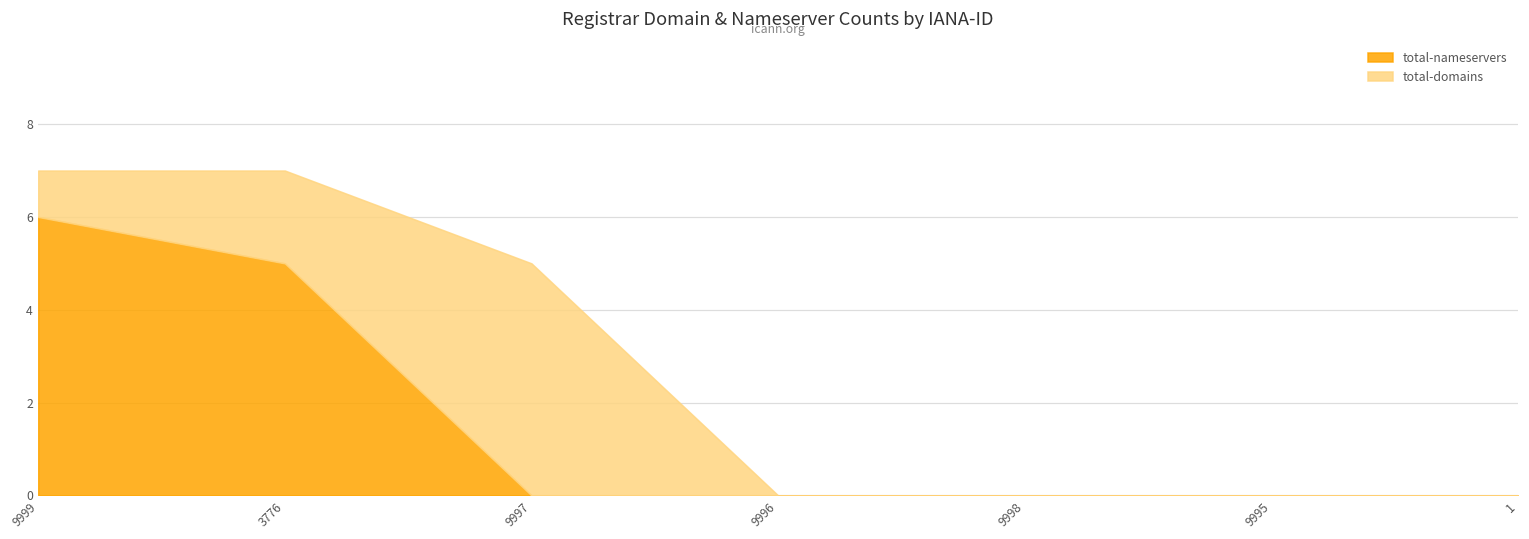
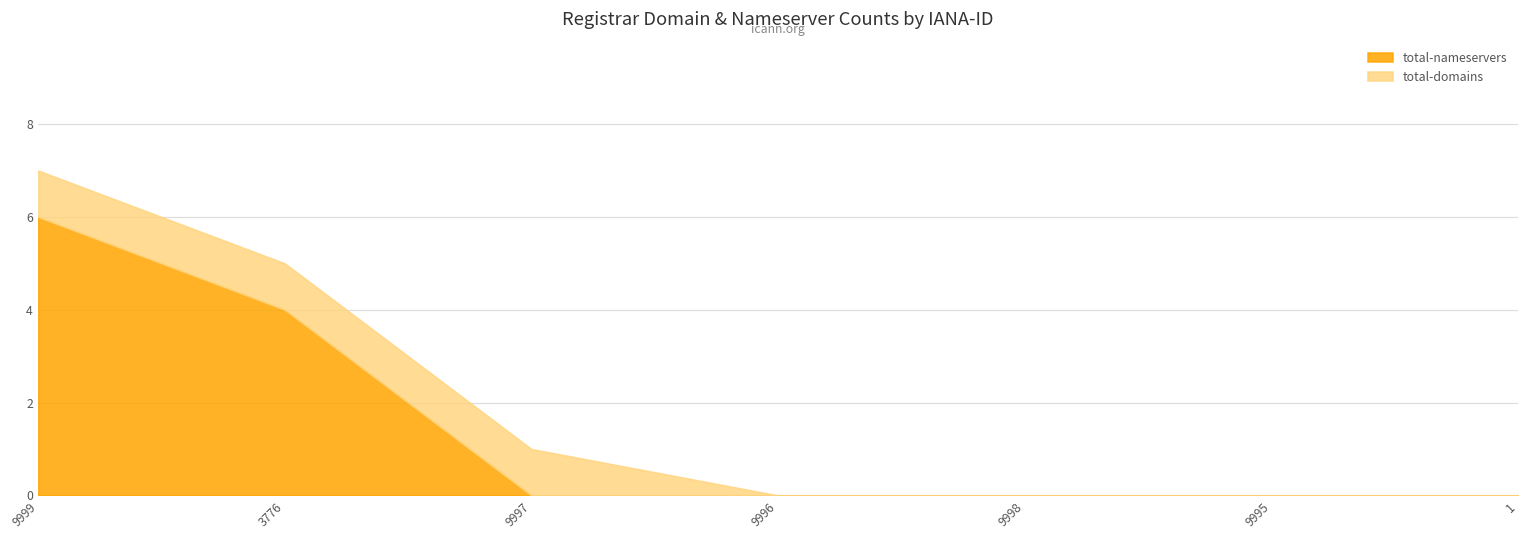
total-nameservers, 3776: 5 -> 4
total-domains, 3776: 2 -> 1
total-domains, 9997: 5 -> 1
